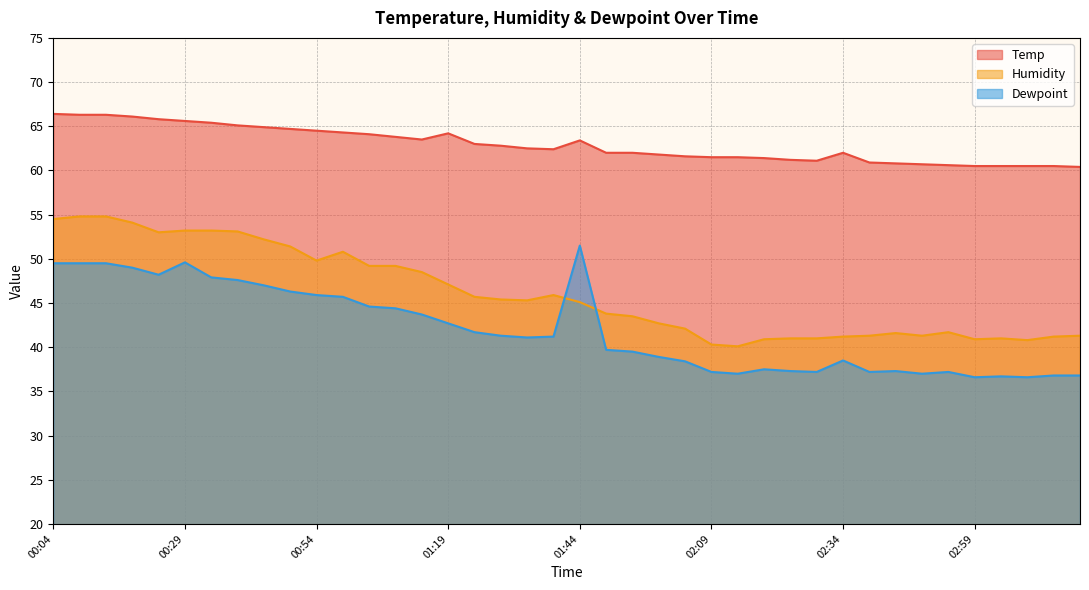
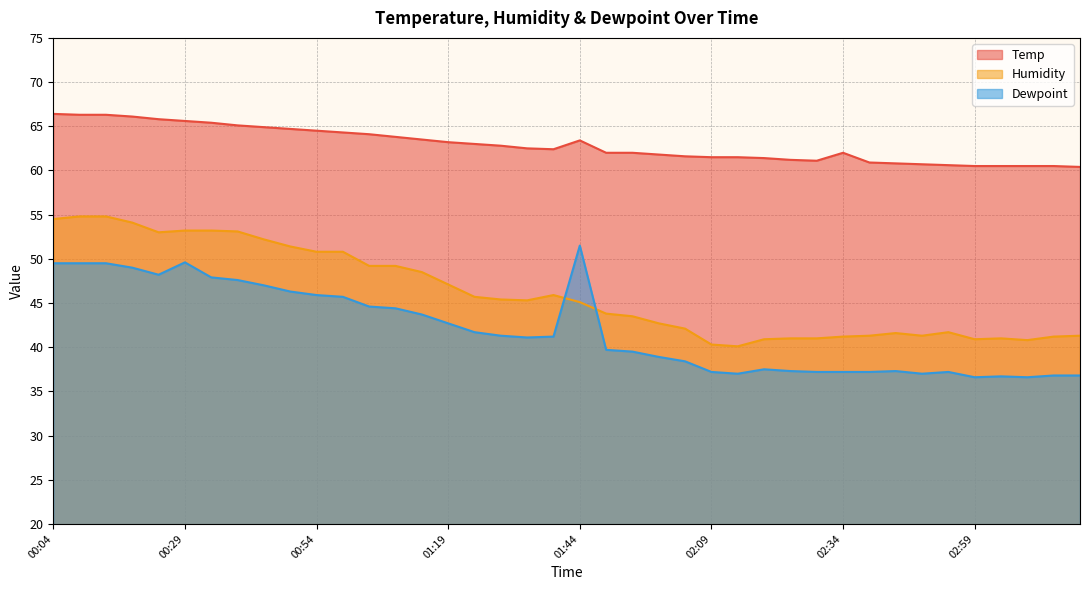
Humidity, 00:54: 50 -> 51
Temp, 01:19: 64 -> 63
Dewpoint, 02:34: 39 -> 37
